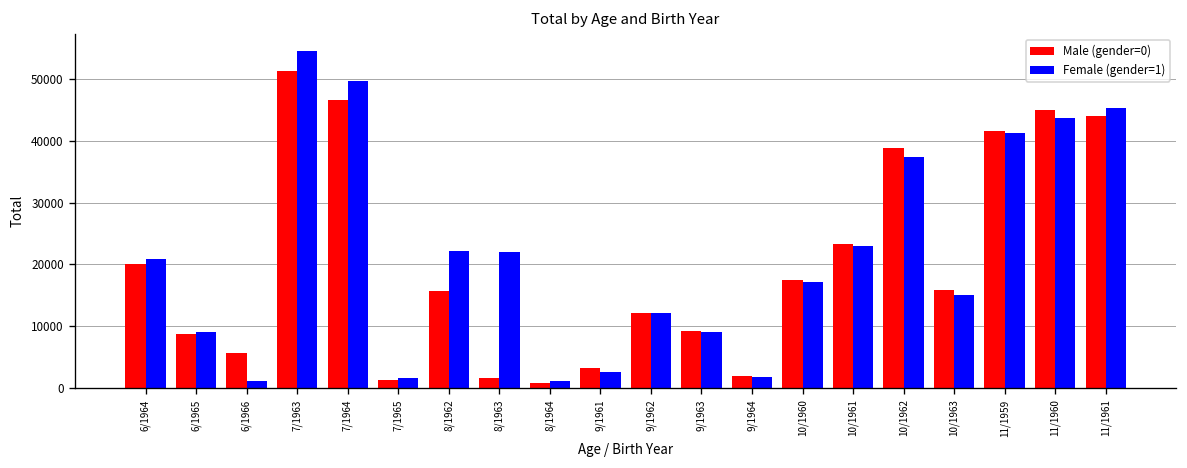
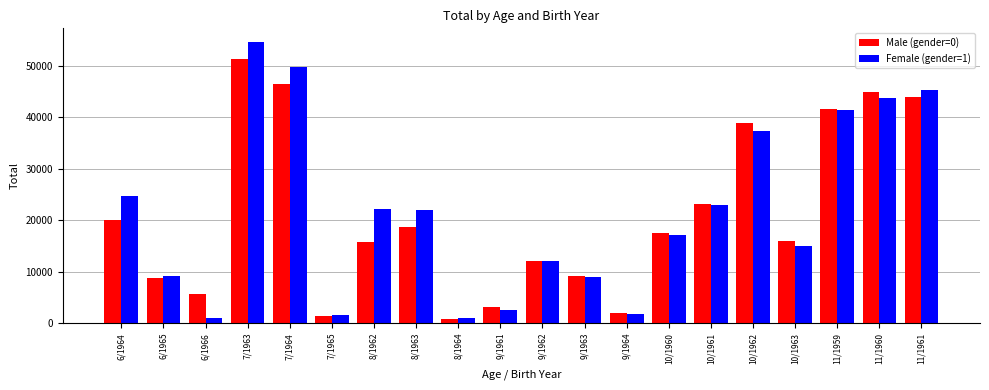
Female (gender=1), 6/1964: 21000 -> 25000
Male (gender=0), 8/1963: 2000 -> 19000
